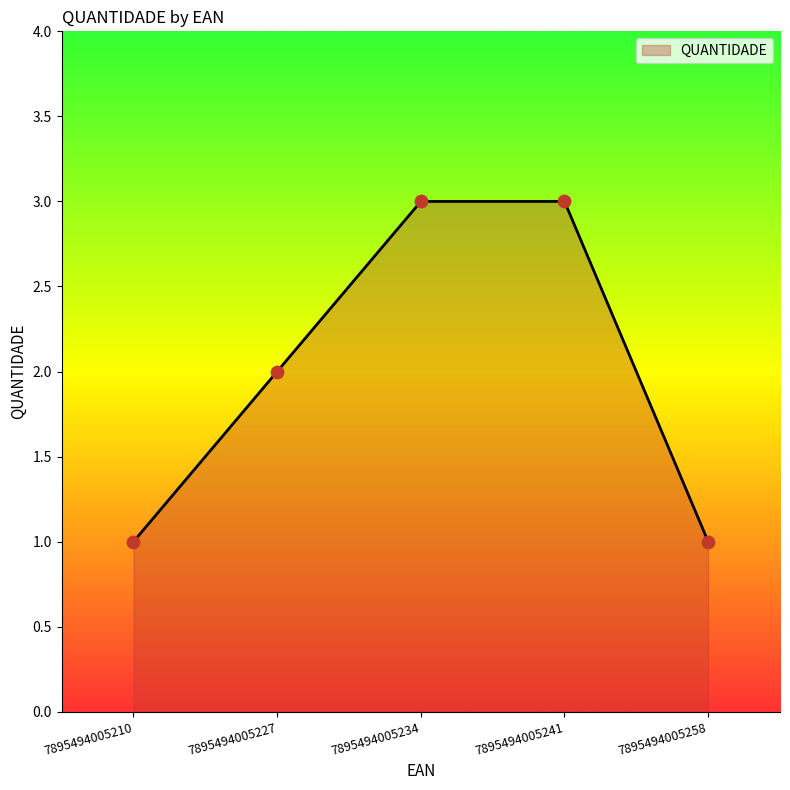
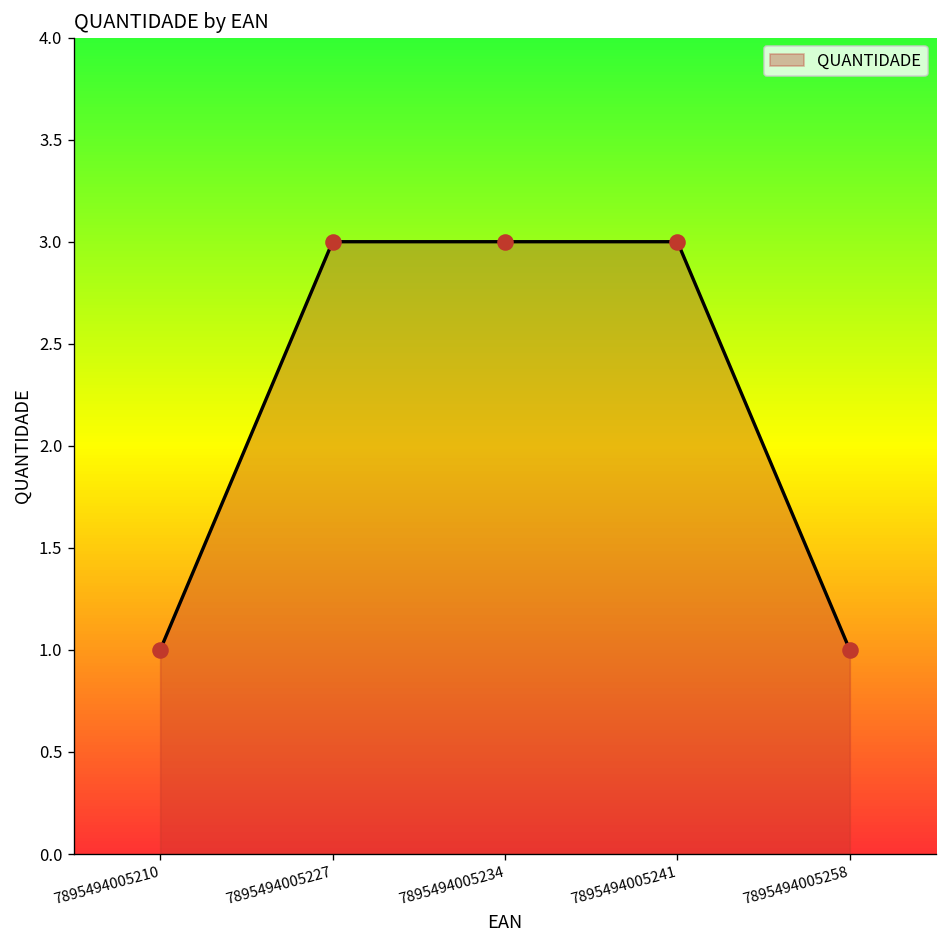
7895494005227: 2 -> 3
